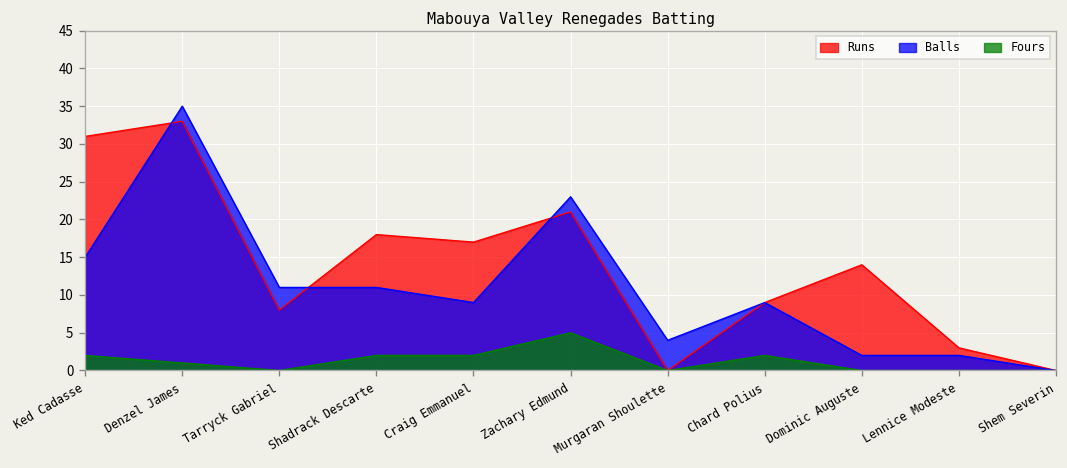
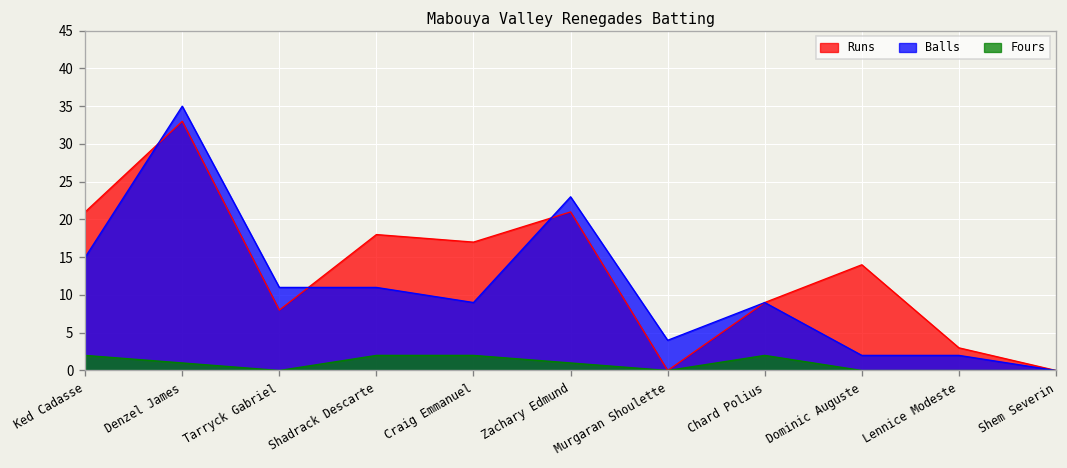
Runs, Ked Cadasse: 31 -> 21
Fours, Zachary Edmund: 5 -> 1
